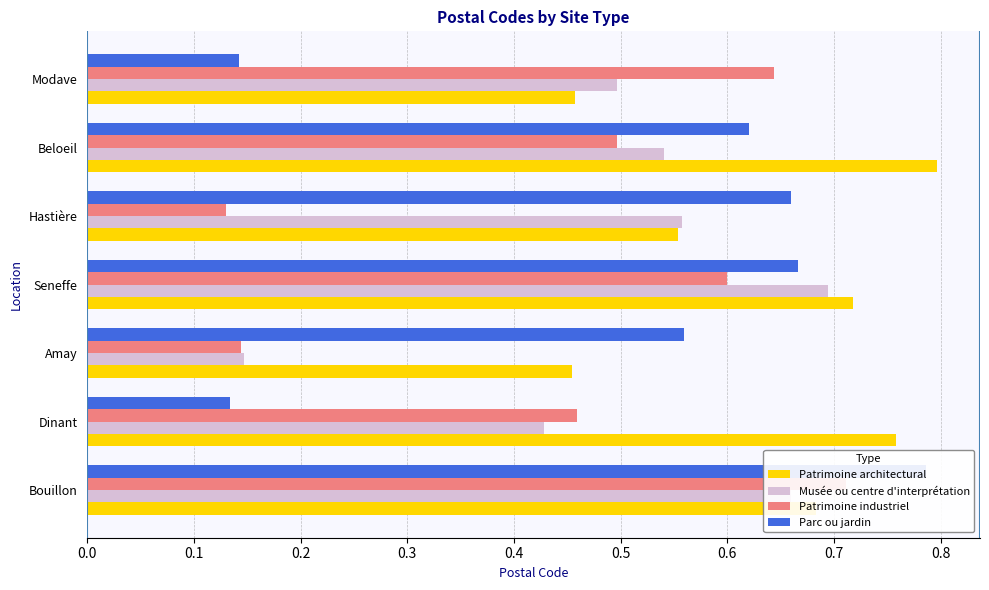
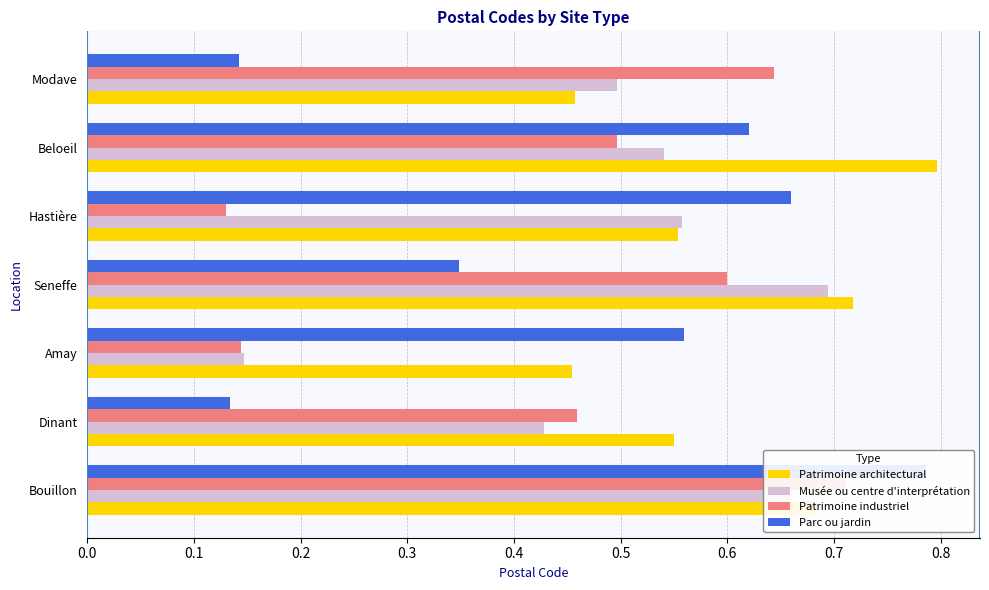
Parc ou jardin, Seneffe: 0.666 -> 0.348
Patrimoine architectural, Dinant: 0.758 -> 0.550
